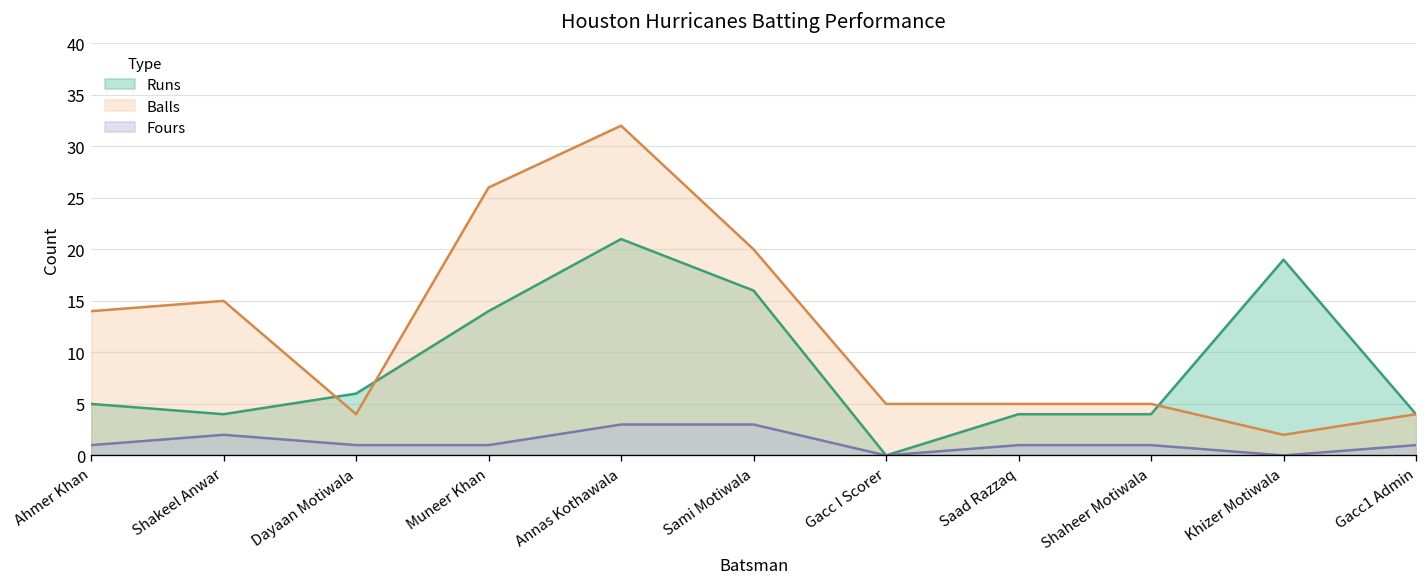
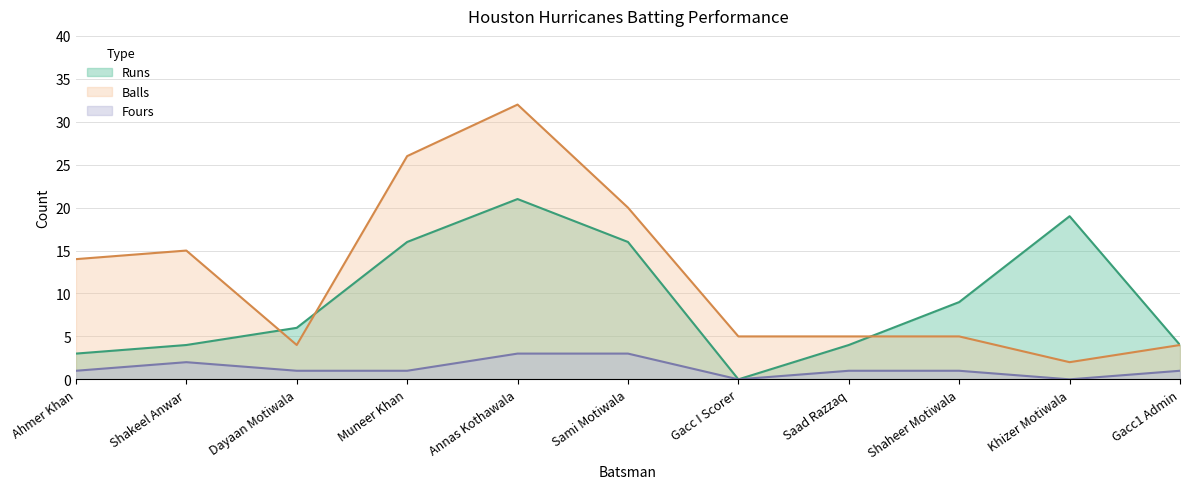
Runs, Ahmer Khan: 5 -> 3
Runs, Muneer Khan: 14 -> 16
Runs, Shaheer Motiwala: 4 -> 9
